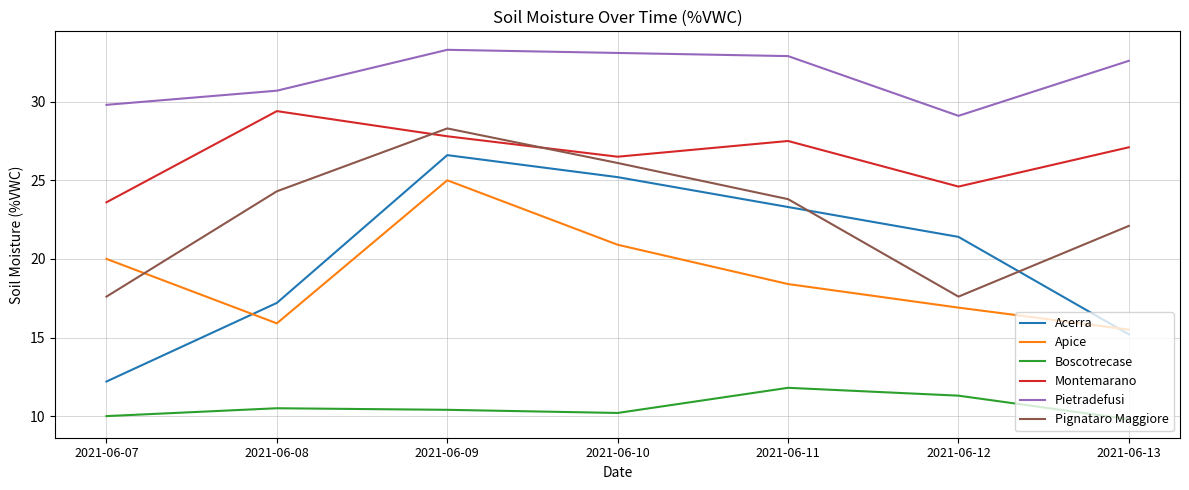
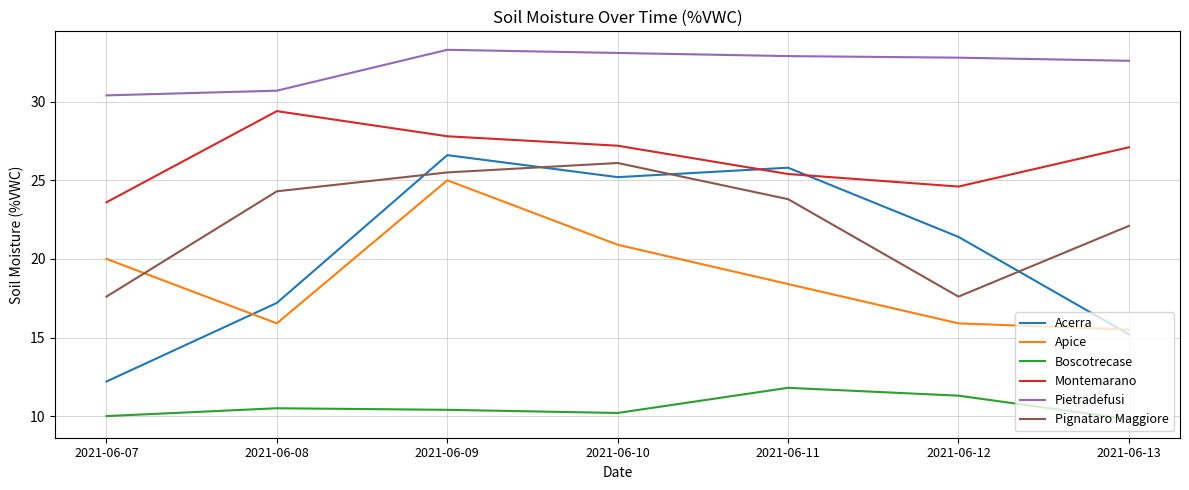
Pietradefusi, 2021-06-07: 29.8 -> 30.4
Pignataro Maggiore, 2021-06-09: 28.3 -> 25.5
Montemarano, 2021-06-10: 26.5 -> 27.2
Acerra, 2021-06-11: 23.3 -> 25.8
Montemarano, 2021-06-11: 27.5 -> 25.4
Apice, 2021-06-12: 16.9 -> 15.9
Pietradefusi, 2021-06-12: 29.1 -> 32.8
